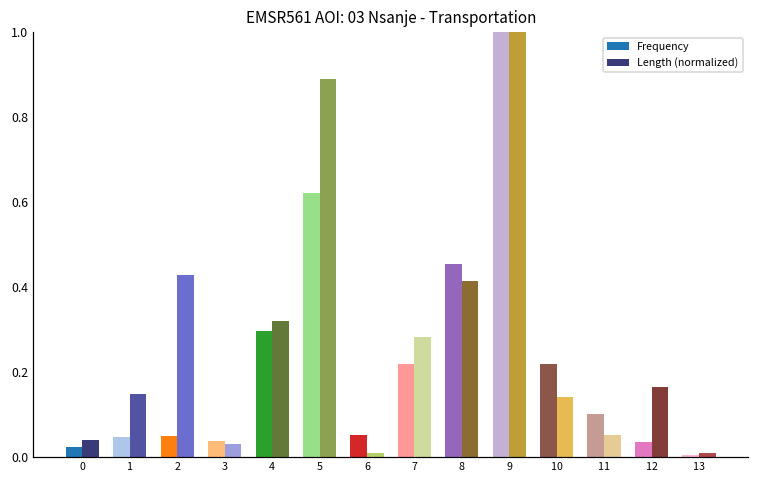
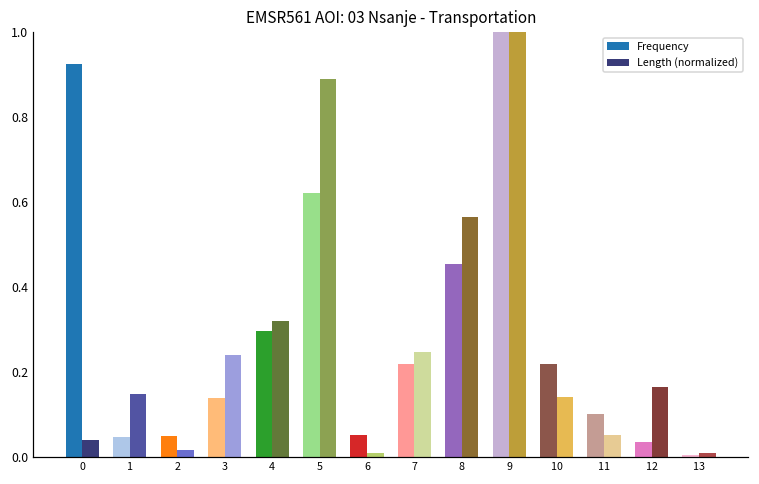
Frequency, 0: 0.02 -> 0.93
Length (normalized), 2: 0.43 -> 0.02
Frequency, 3: 0.04 -> 0.14
Length (normalized), 3: 0.03 -> 0.24
Length (normalized), 7: 0.28 -> 0.25
Length (normalized), 8: 0.41 -> 0.57
